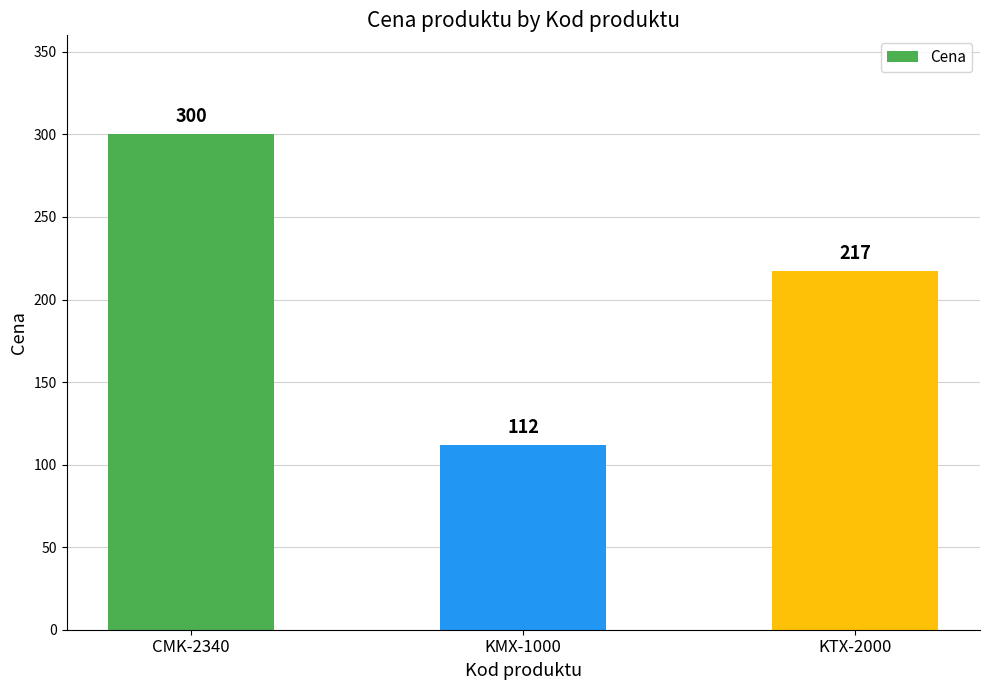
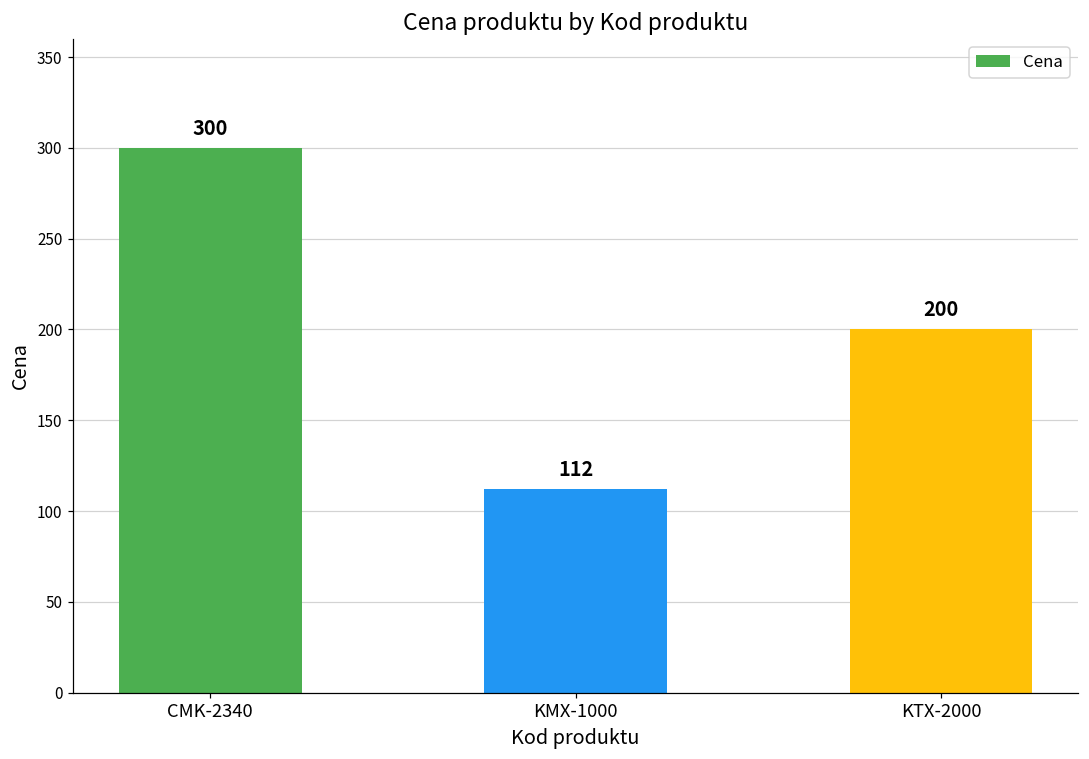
KTX-2000: 217 -> 200
